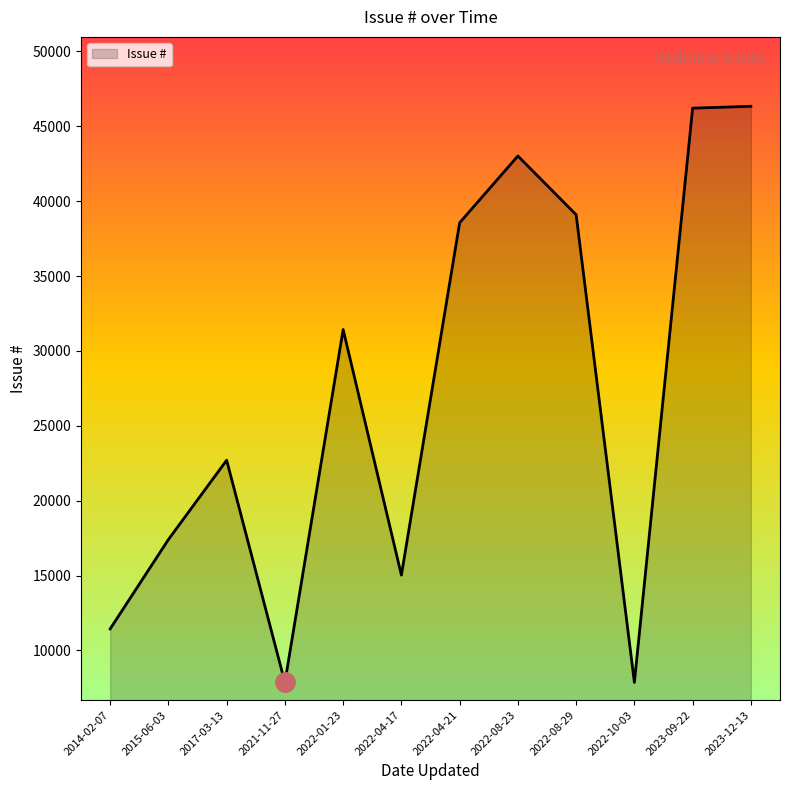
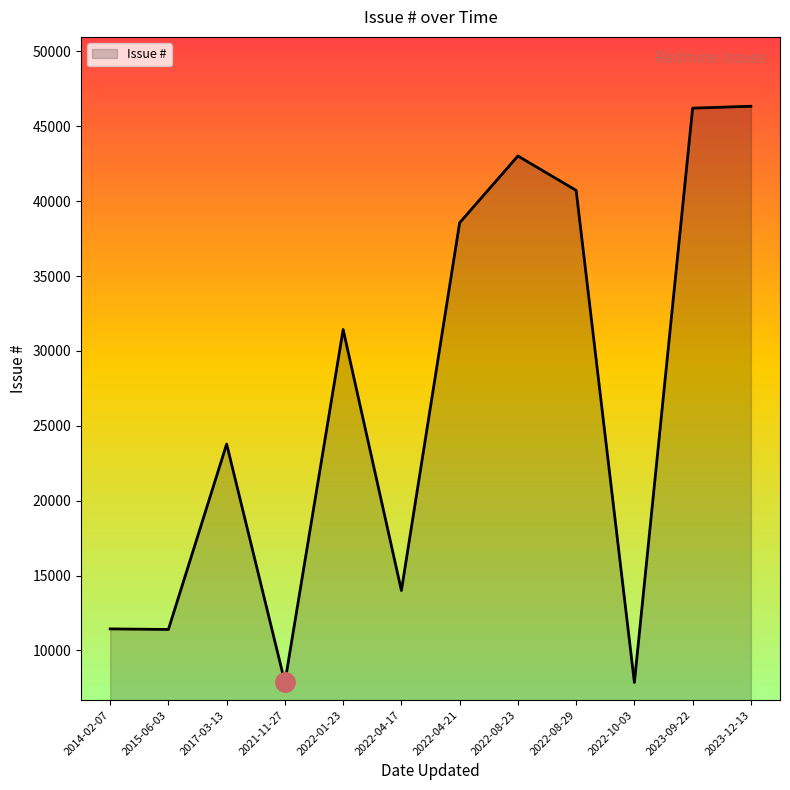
Issue #, 2015-06-03: 17400 -> 11400
Issue #, 2017-03-13: 22700 -> 23800
Issue #, 2022-04-17: 15000 -> 14000
Issue #, 2022-08-29: 39100 -> 40700
